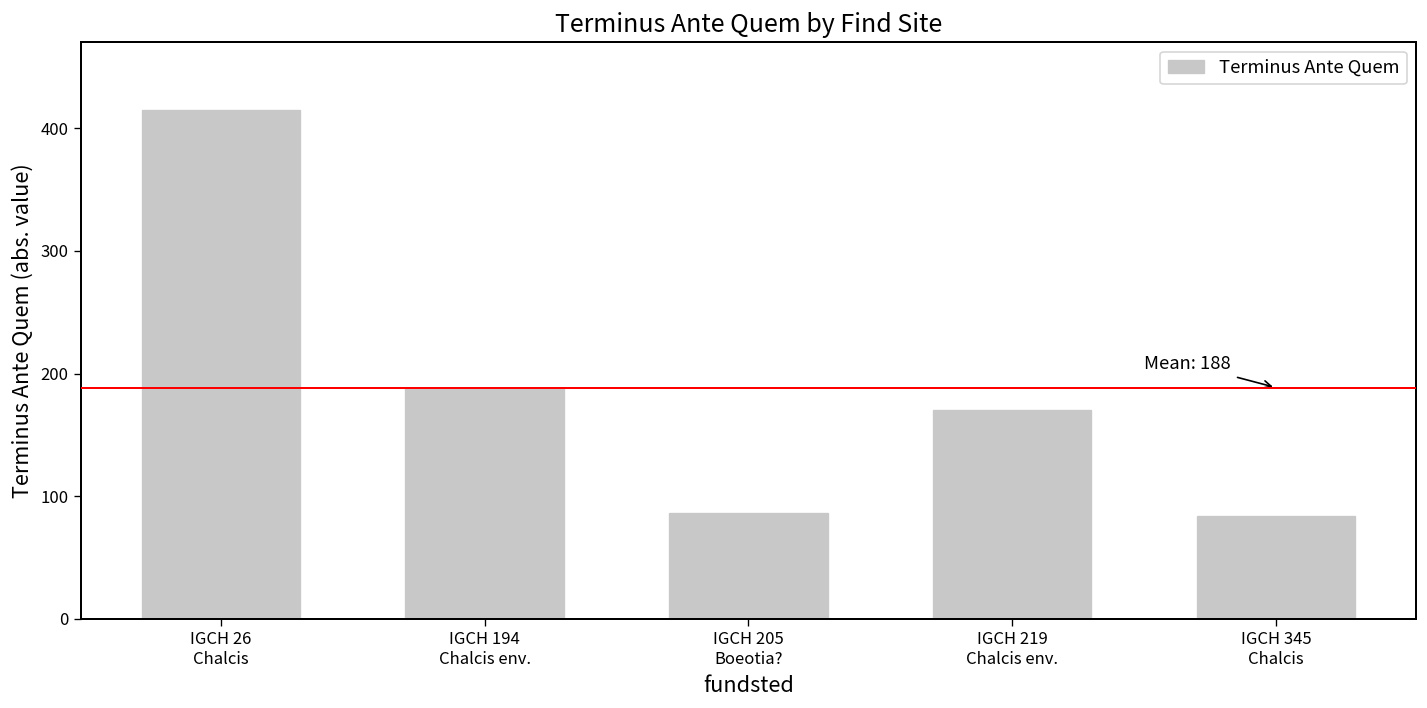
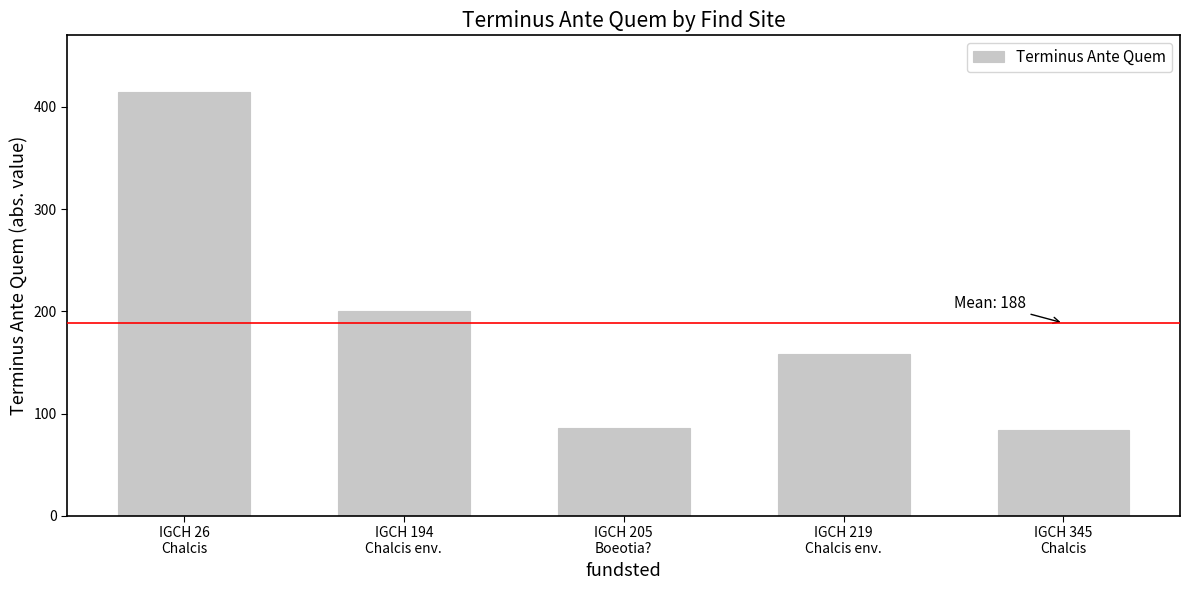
IGCH 194 Chalcis env.: 188 -> 200
IGCH 219 Chalcis env.: 170 -> 158
